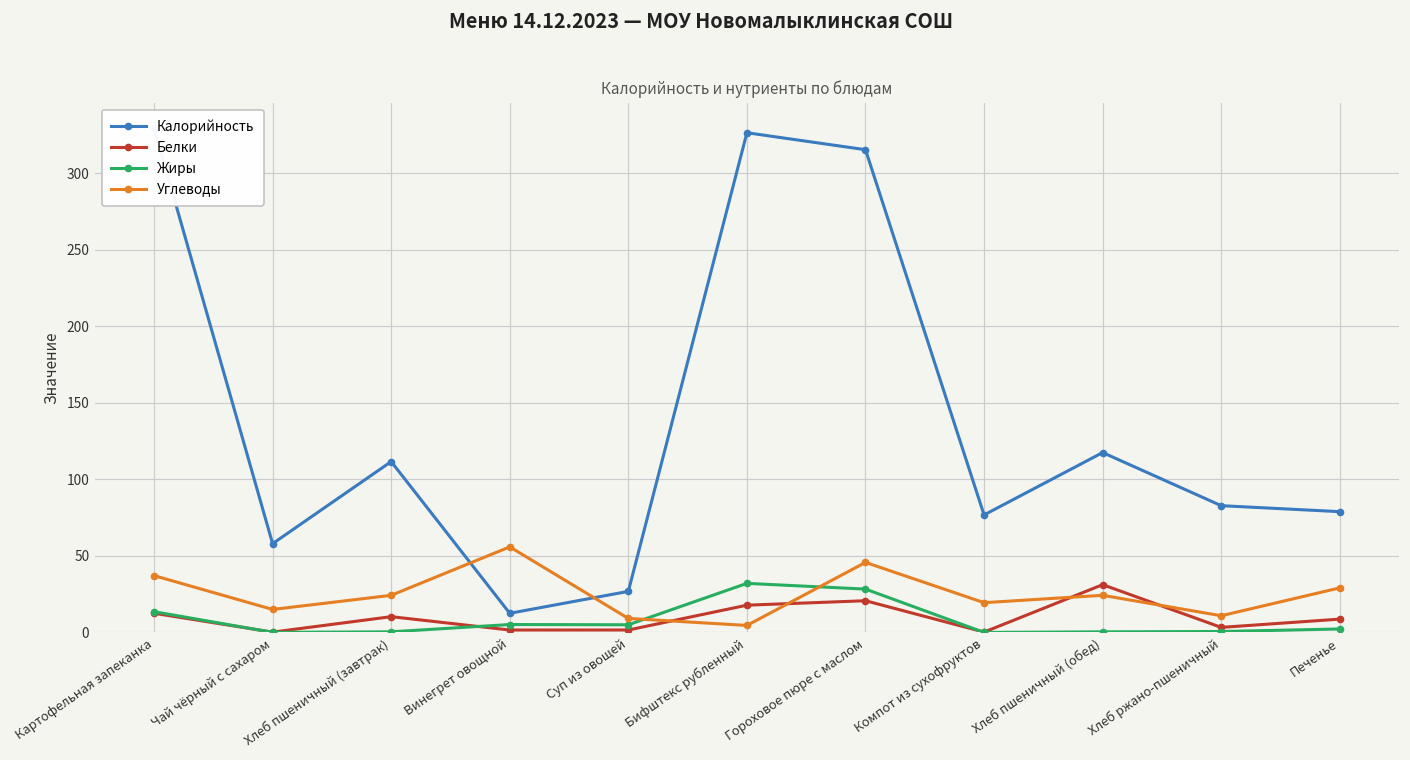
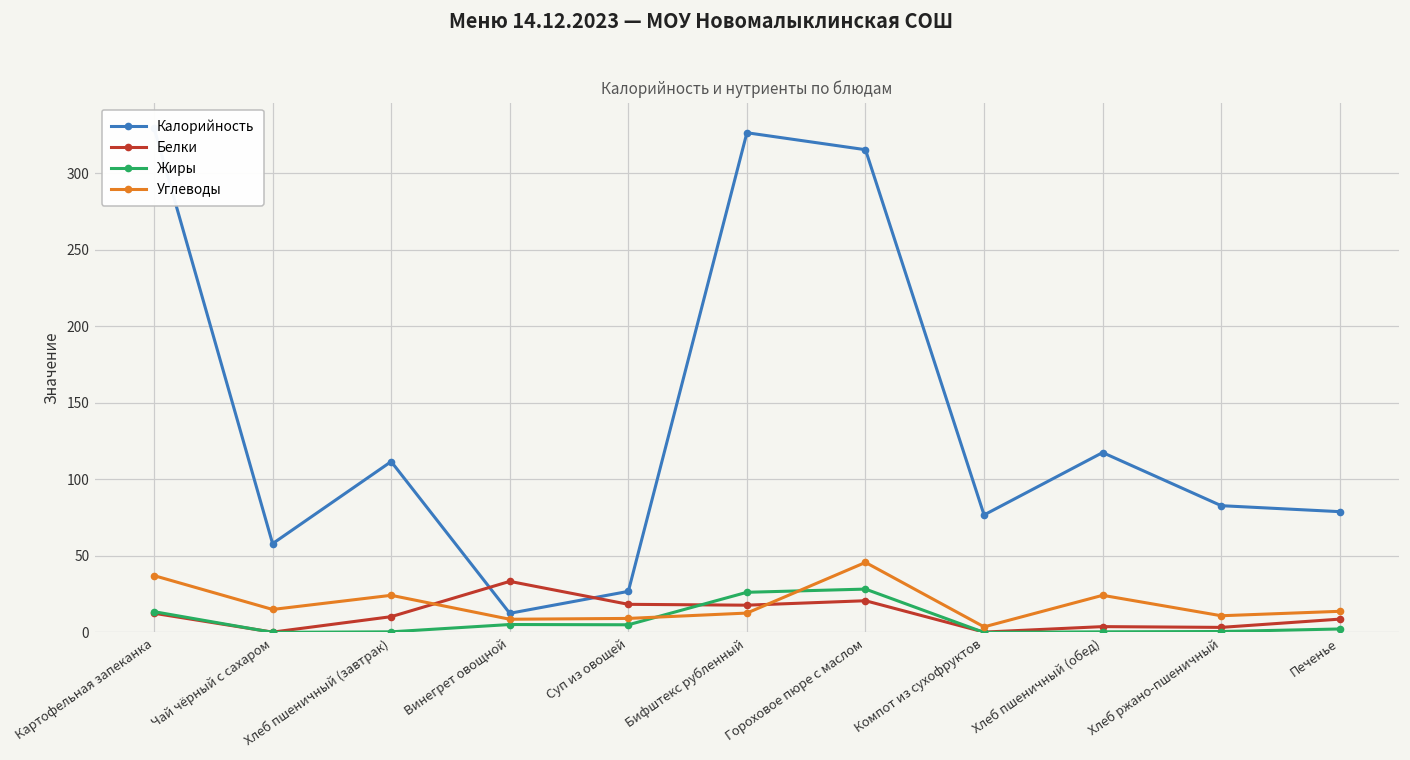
Белки, Винегрет овощной: 2 -> 33
Углеводы, Винегрет овощной: 56 -> 9
Белки, Суп из овощей: 2 -> 18
Жиры, Бифштекс рубленный: 32 -> 26
Углеводы, Бифштекс рубленный: 5 -> 13
Углеводы, Компот из сухофруктов: 19 -> 4
Белки, Хлеб пшеничный (обед): 31 -> 4
Углеводы, Печенье: 29 -> 14
